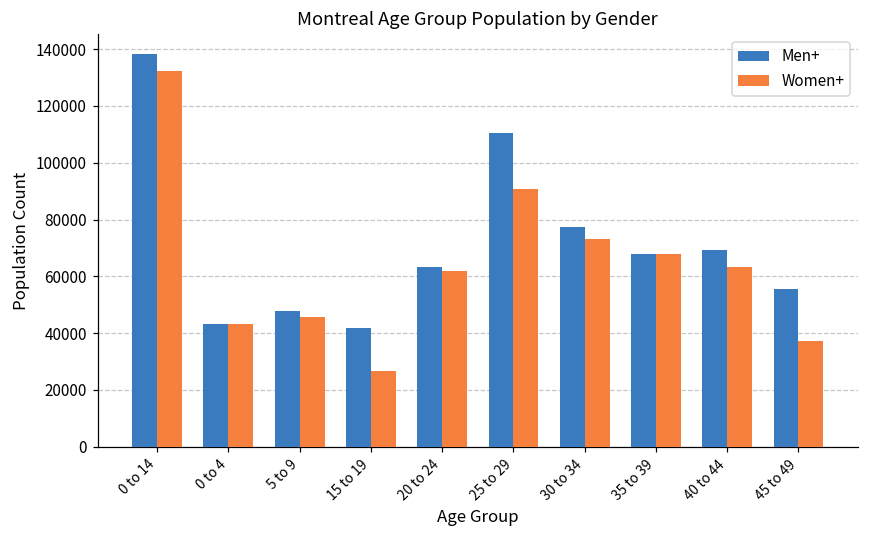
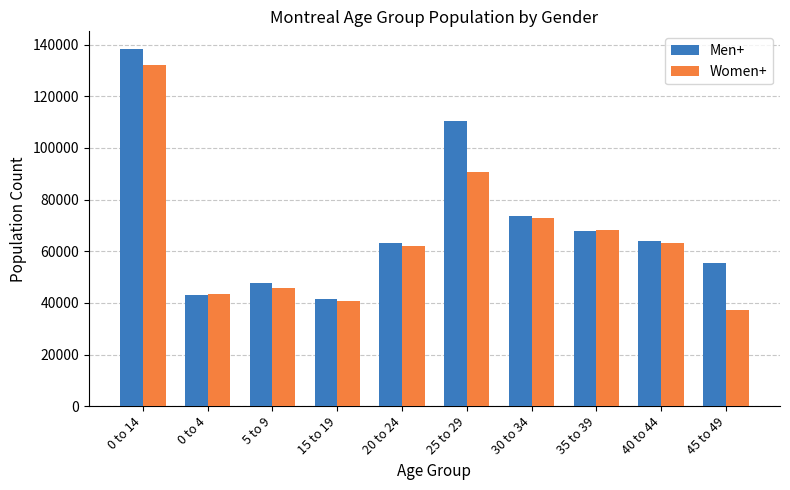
Women+, 15 to 19: 27000 -> 41000
Men+, 30 to 34: 77000 -> 74000
Men+, 40 to 44: 69000 -> 64000
